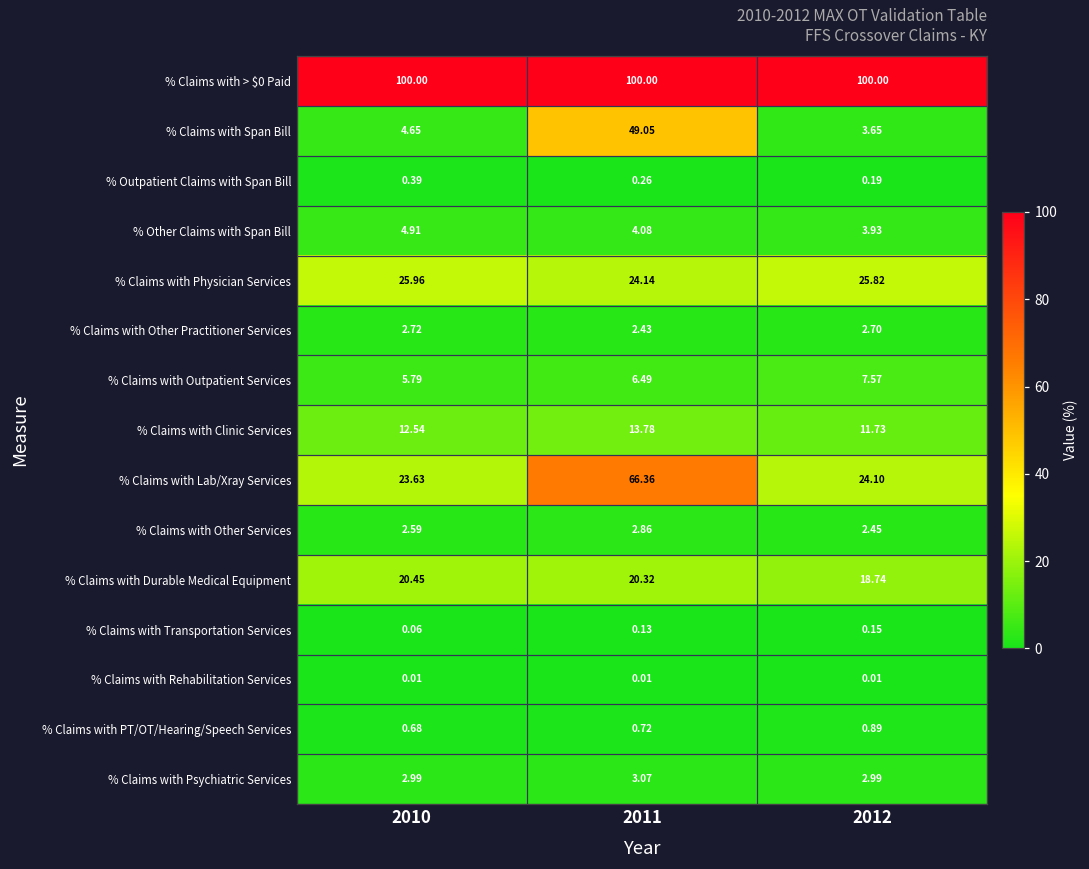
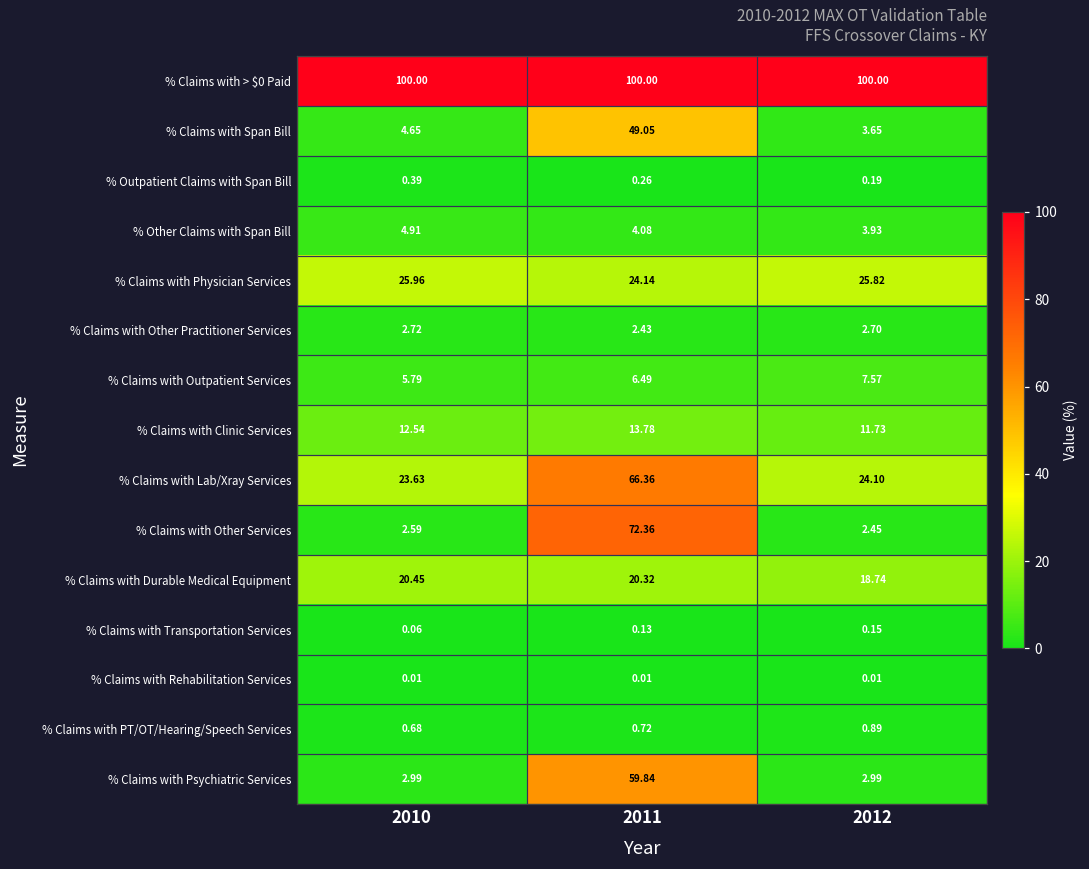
% Claims with Other Services, 2011: 2.86 -> 72.36
% Claims with Psychiatric Services, 2011: 3.07 -> 59.84
